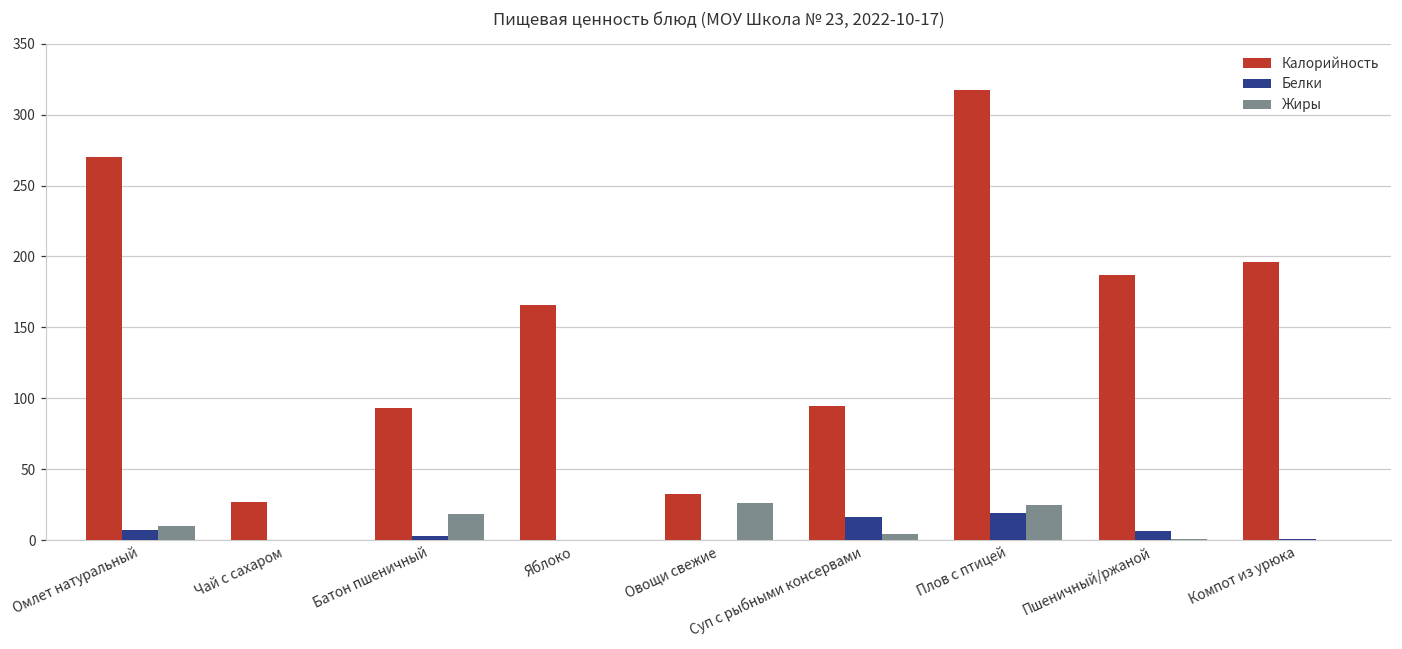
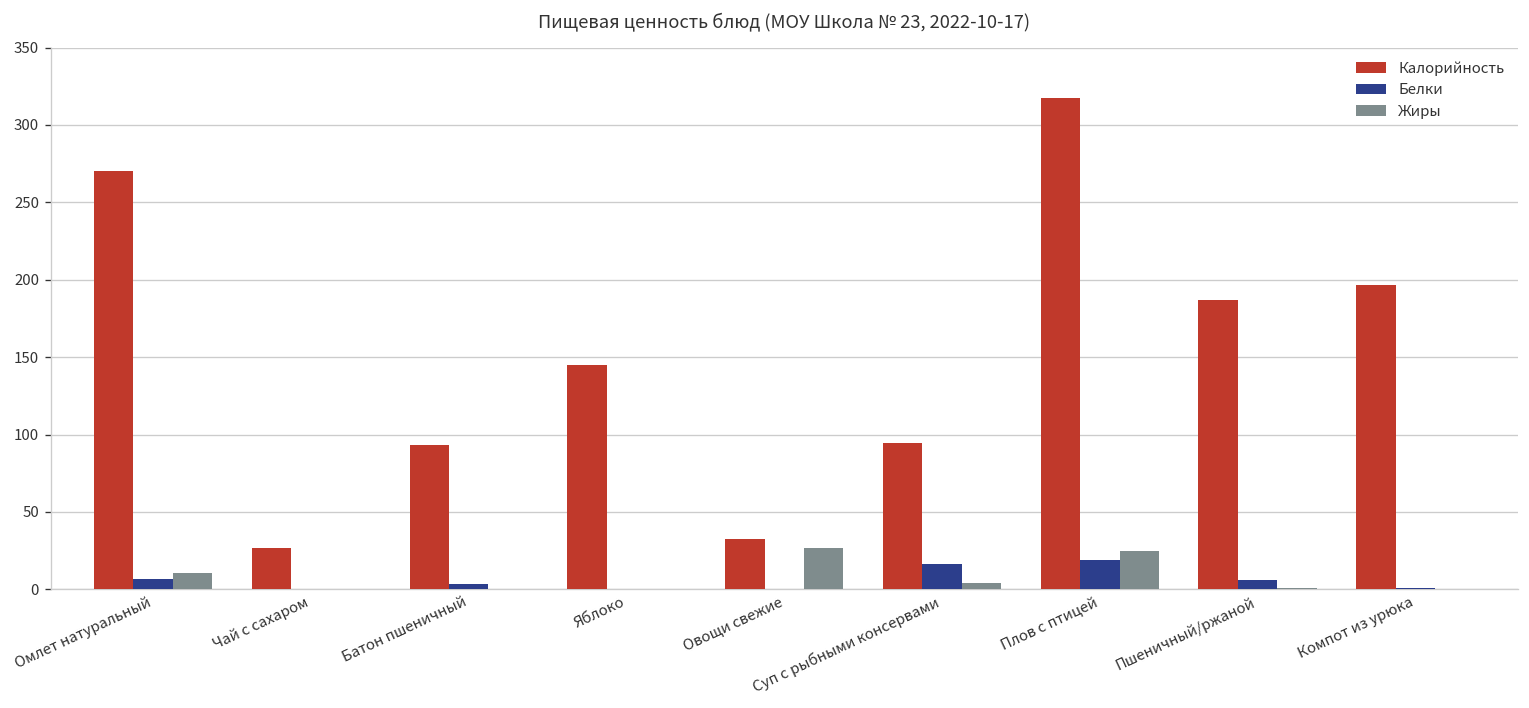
Жиры, Батон пшеничный: 18 -> 0
Калорийность, Яблоко: 166 -> 145
